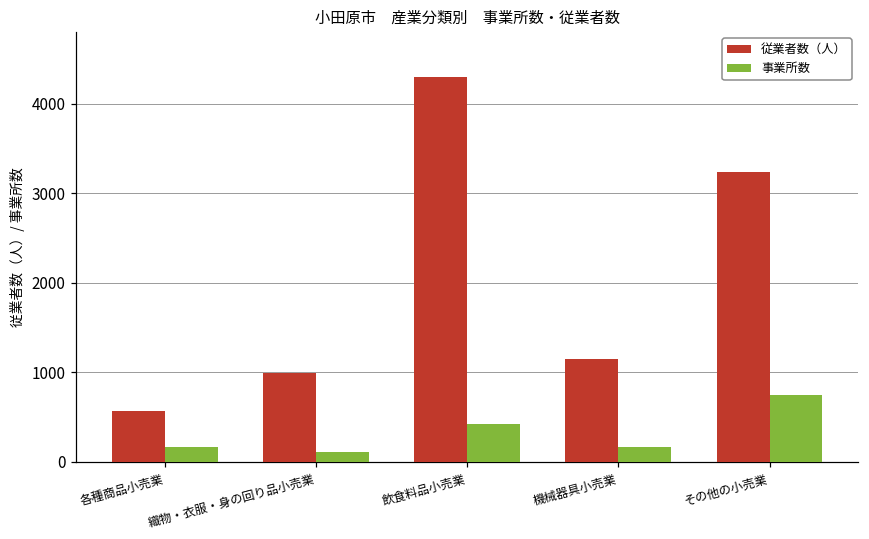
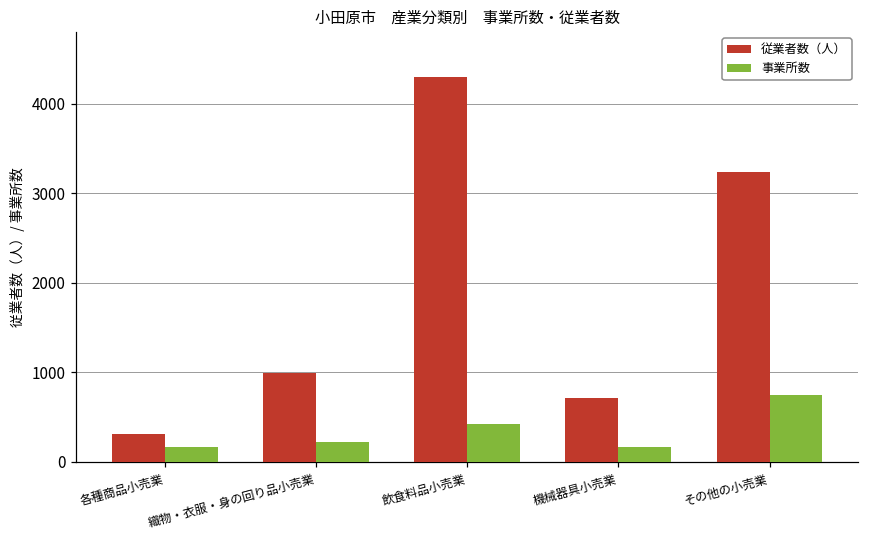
従業者数（人）, 各種商品小売業: 600 -> 300
事業所数, 織物・衣服・身の回り品小売業: 100 -> 200
従業者数（人）, 機械器具小売業: 1100 -> 700
